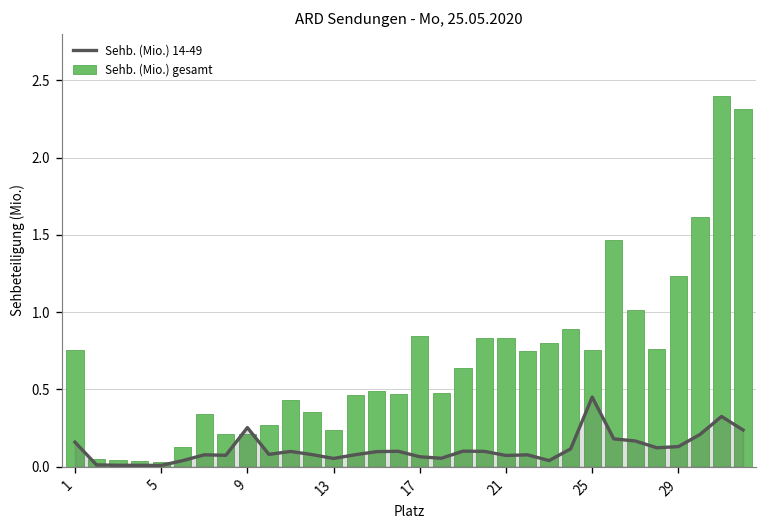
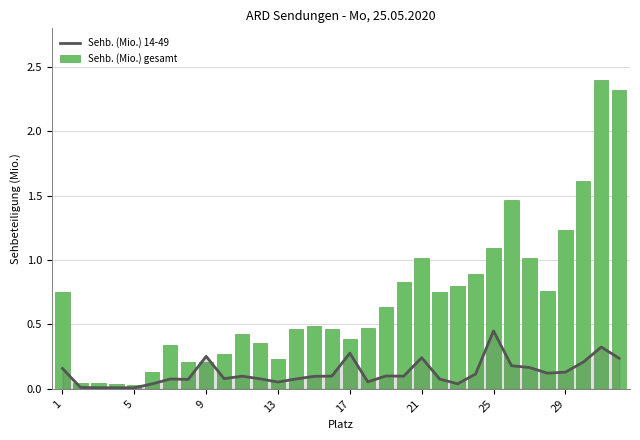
Sehb. (Mio.) 14-49, 17: 0.06 -> 0.28
Sehb. (Mio.) gesamt, 17: 0.84 -> 0.39
Sehb. (Mio.) 14-49, 21: 0.07 -> 0.24
Sehb. (Mio.) gesamt, 21: 0.84 -> 1.02
Sehb. (Mio.) gesamt, 25: 0.75 -> 1.09
